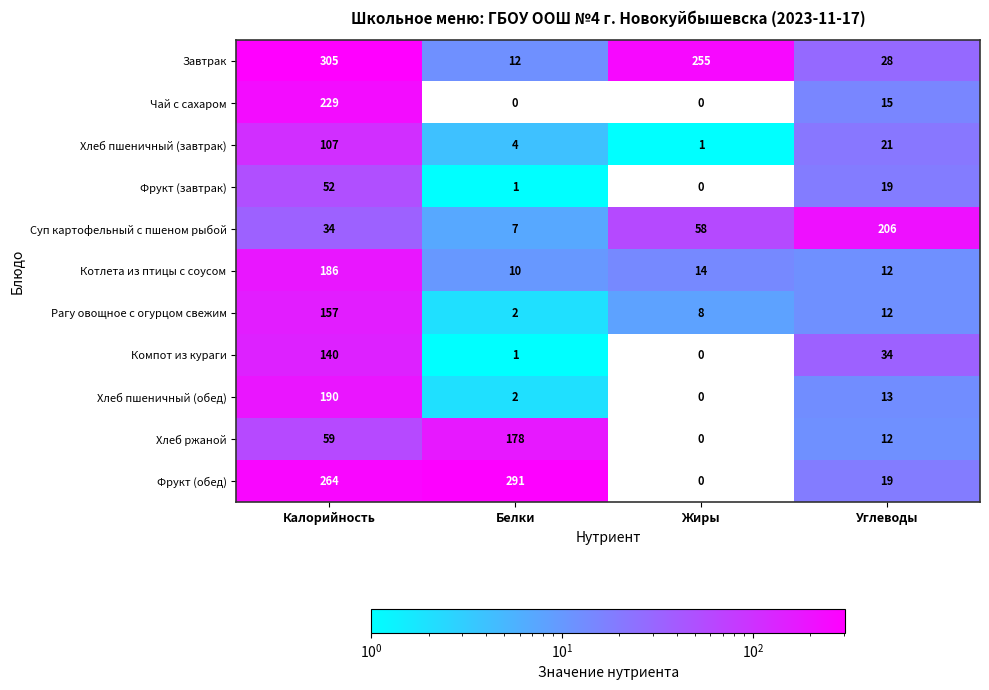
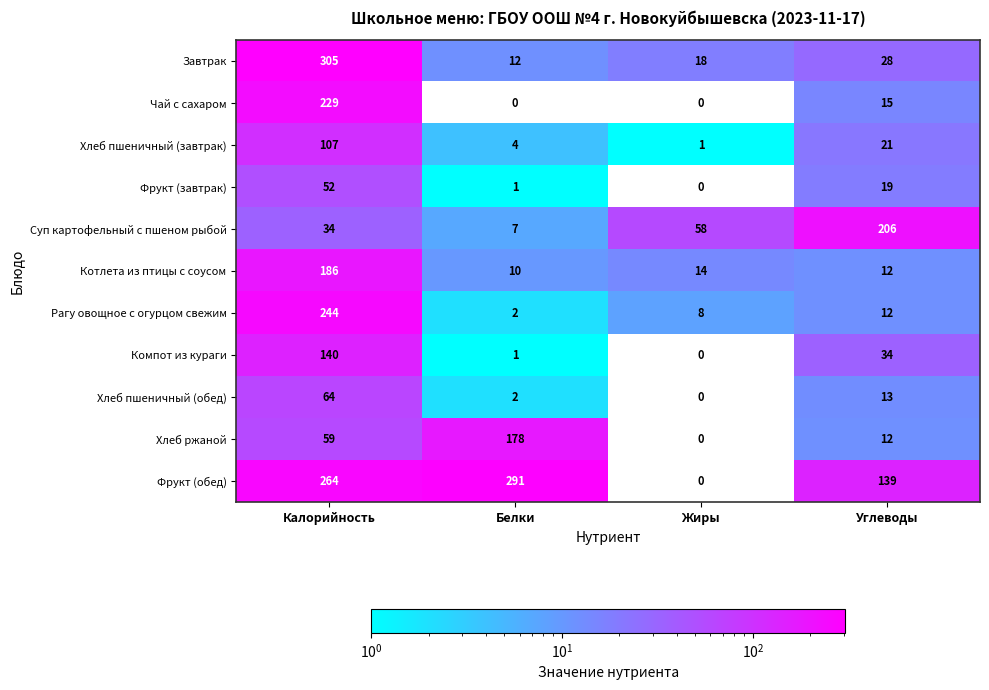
Завтрак, Жиры: 255 -> 18
Рагу овощное с огурцом свежим, Калорийность: 157 -> 244
Хлеб пшеничный (обед), Калорийность: 190 -> 64
Фрукт (обед), Углеводы: 19 -> 139
